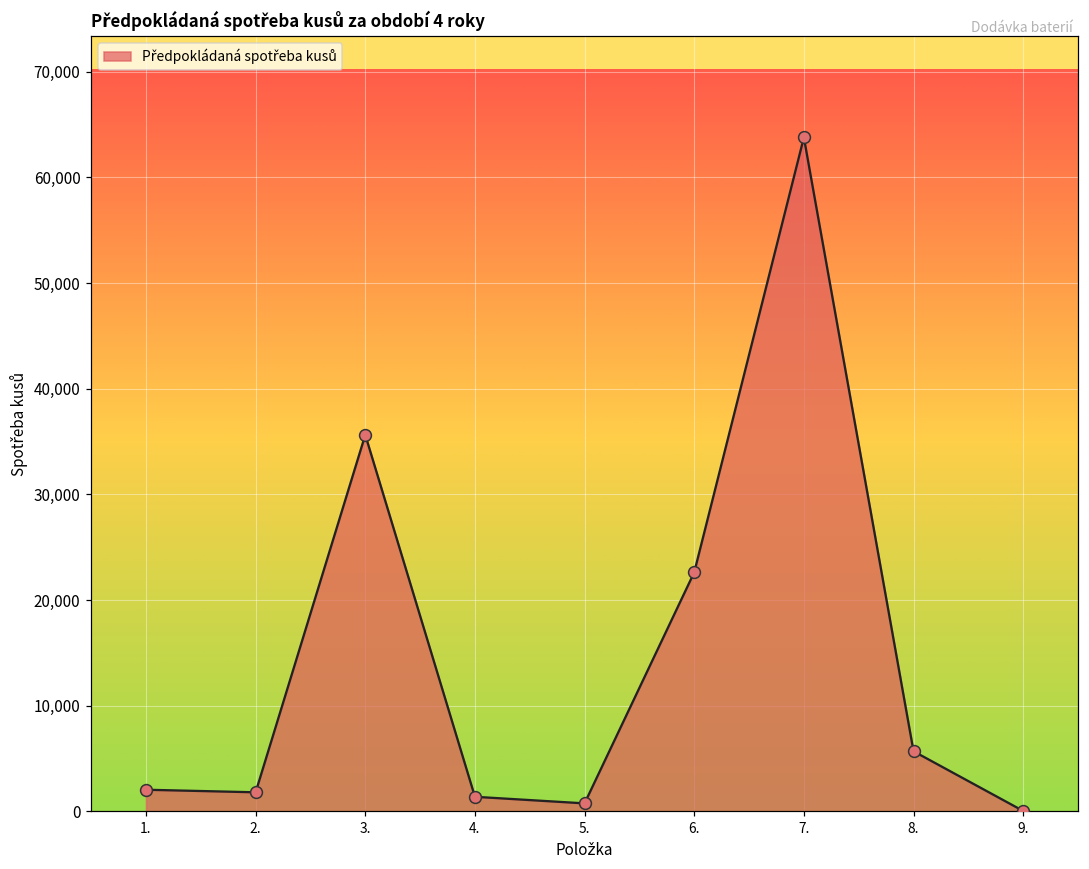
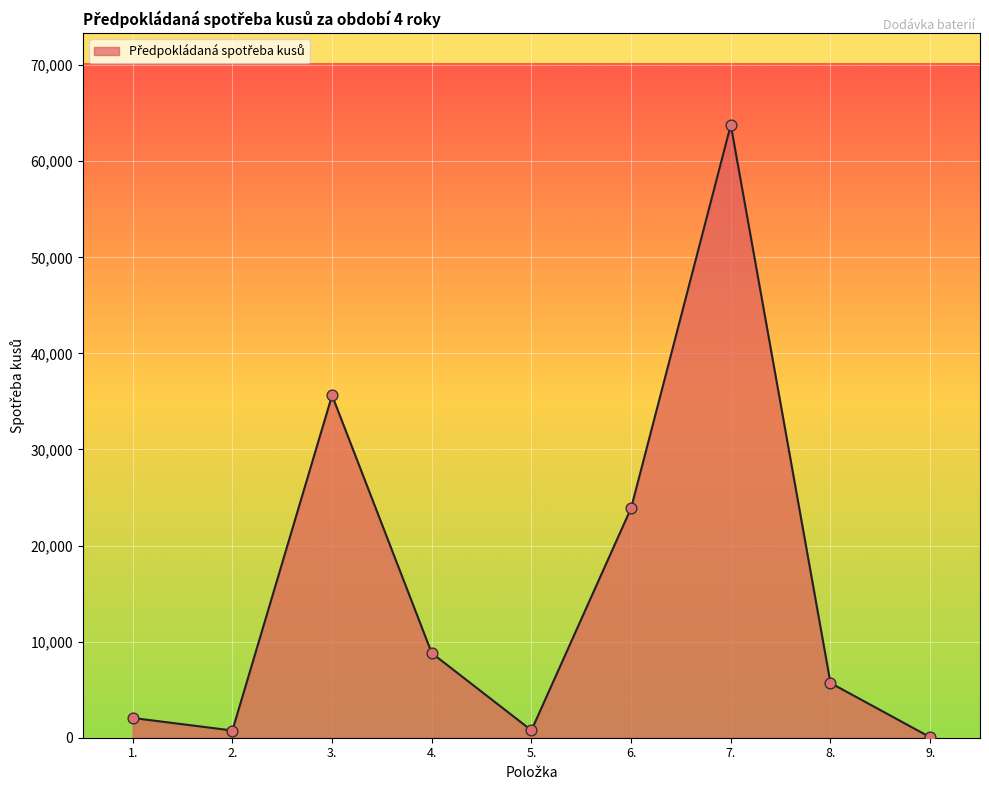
2.: 2,000 -> 1,000
4.: 1,000 -> 9,000
6.: 23,000 -> 24,000
